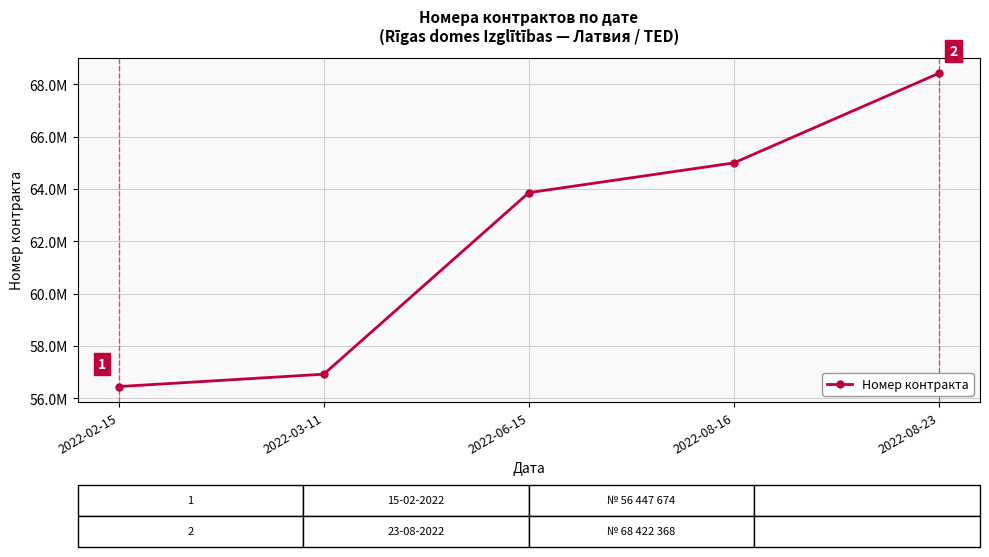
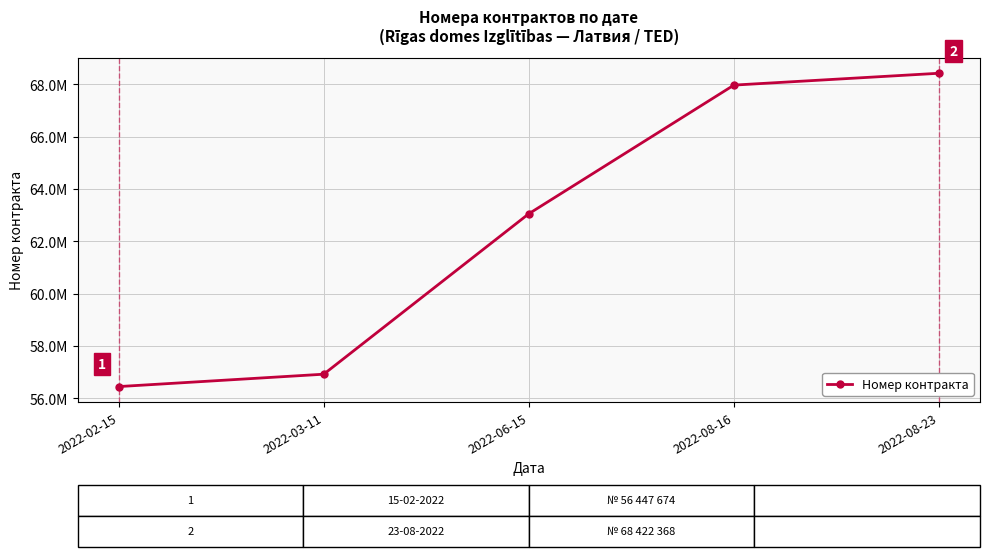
2022-06-15: 63900000 -> 63100000
2022-08-16: 65000000 -> 68000000
